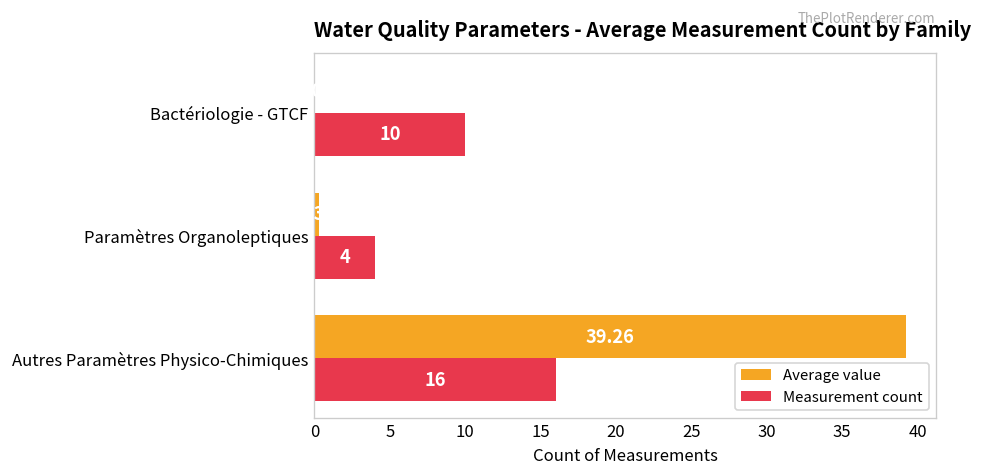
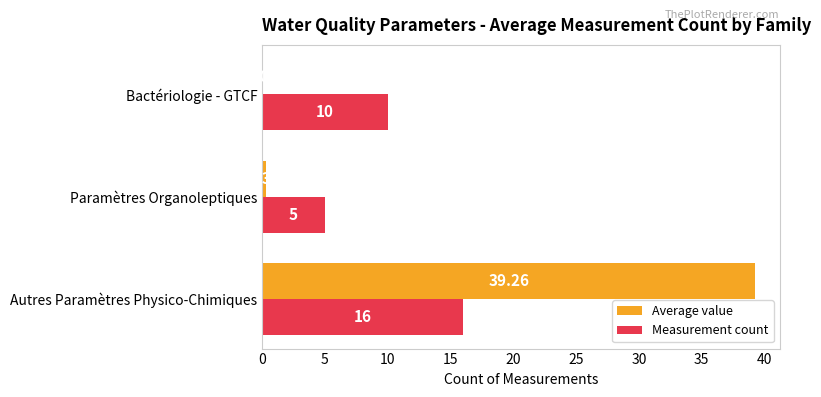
Measurement count, Paramètres Organoleptiques: 4 -> 5
